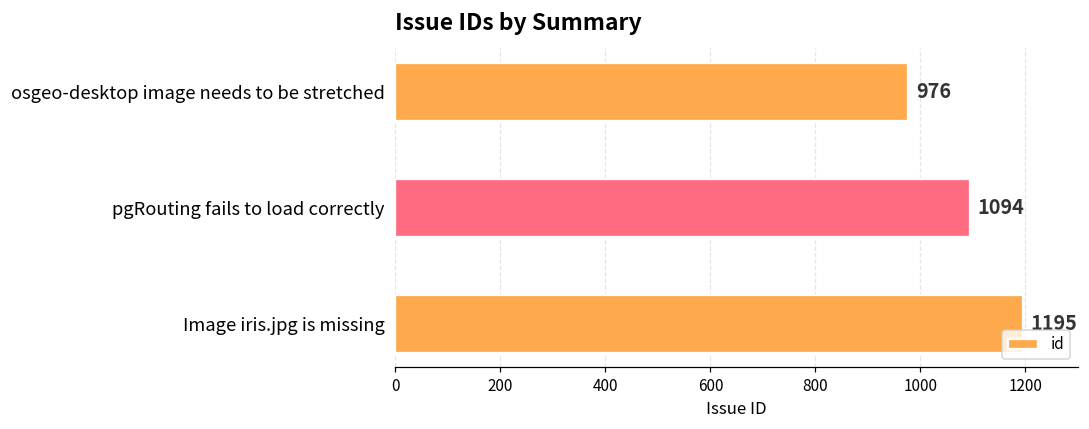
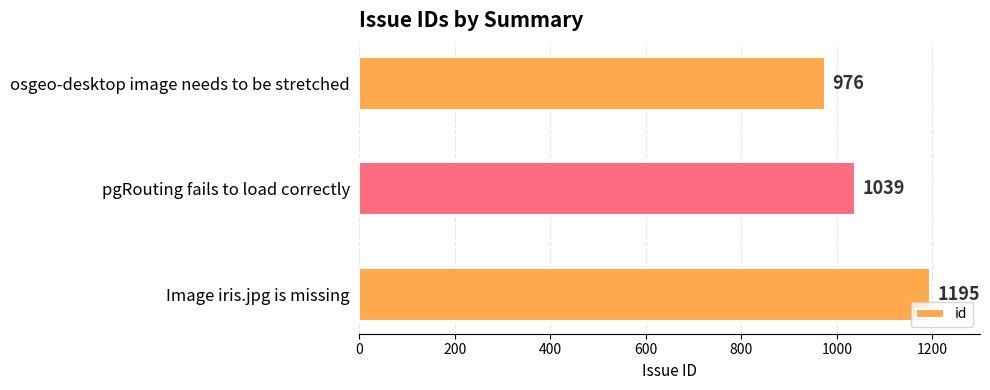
pgRouting fails to load correctly: 1094 -> 1039
